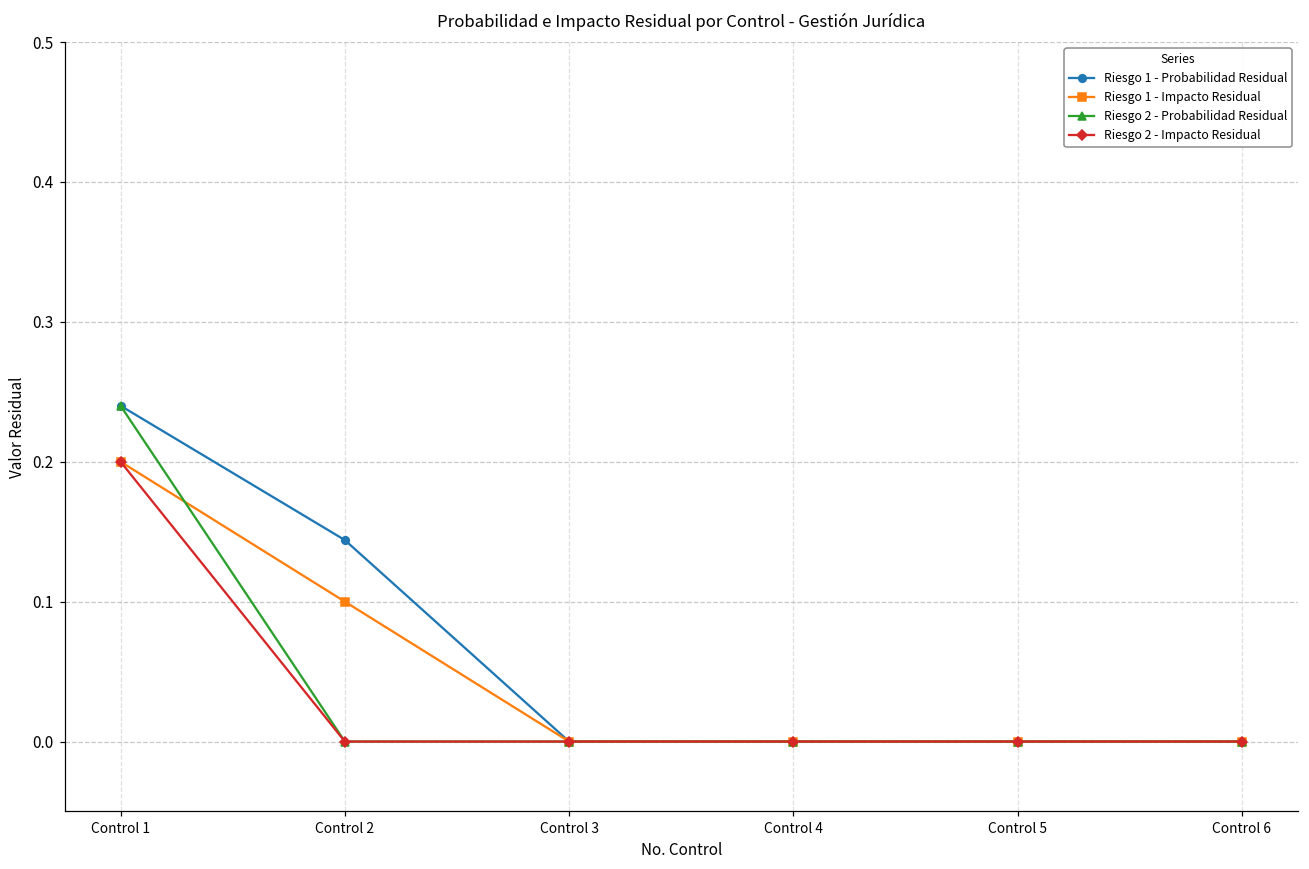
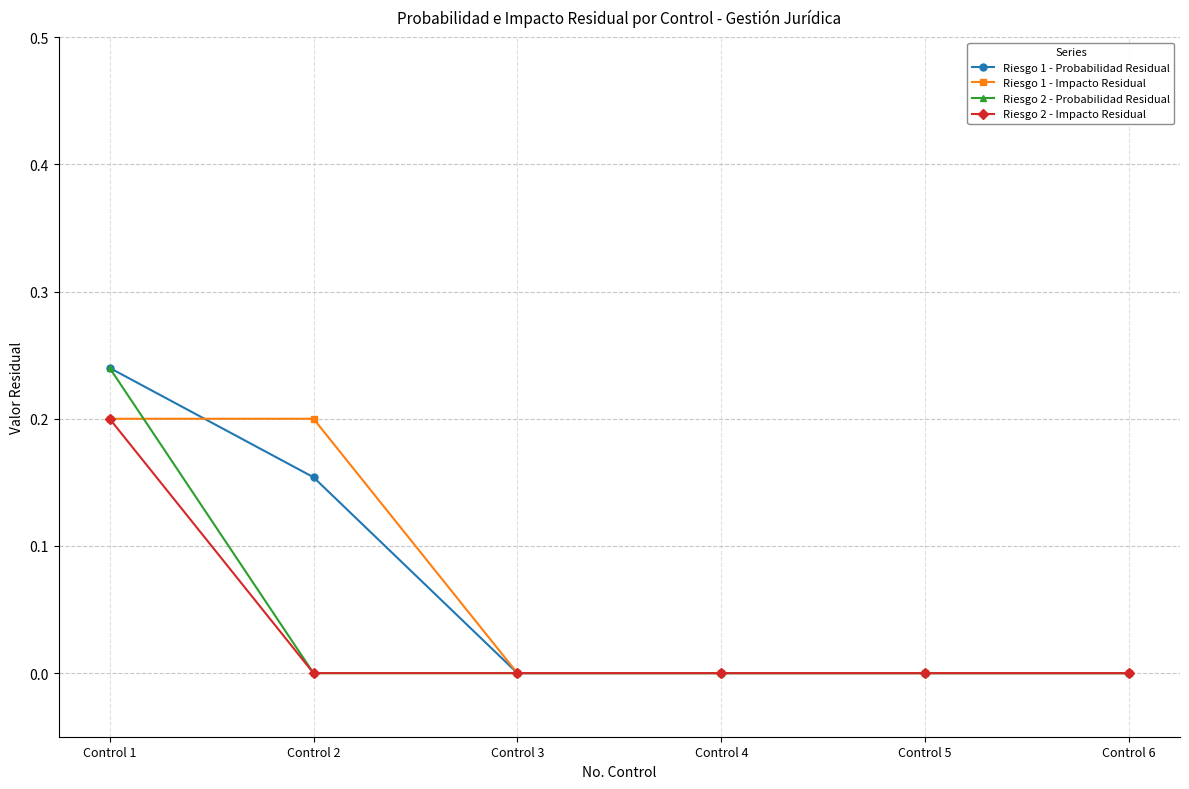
Riesgo 1 - Probabilidad Residual, Control 2: 0.144 -> 0.154
Riesgo 1 - Impacto Residual, Control 2: 0.1 -> 0.2
